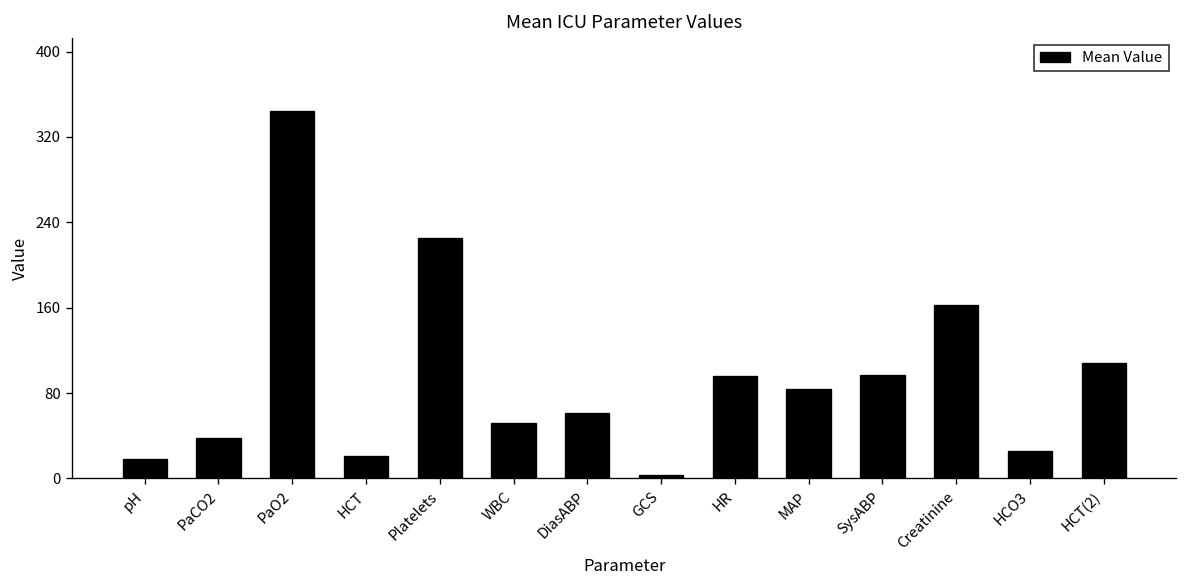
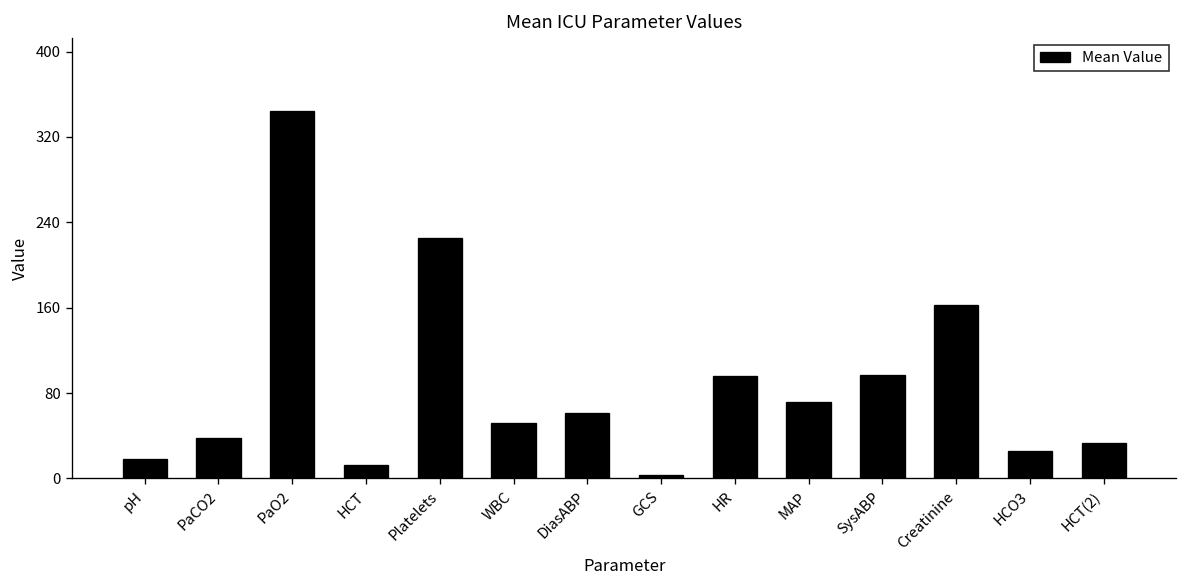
HCT: 20 -> 10
MAP: 80 -> 70
HCT(2): 110 -> 30
